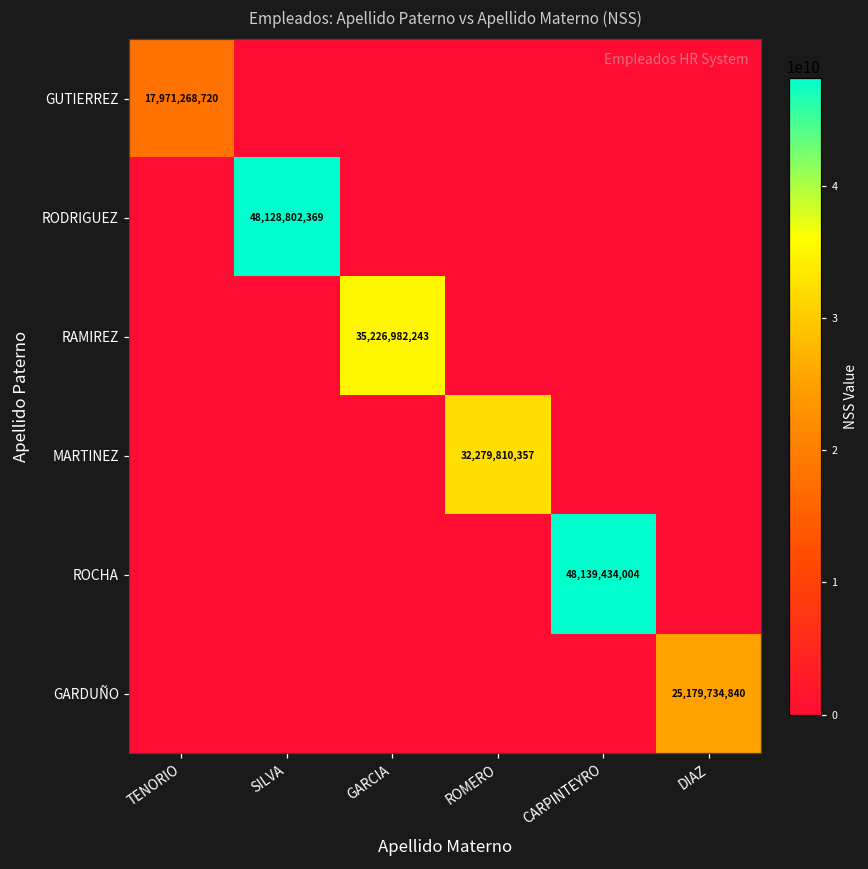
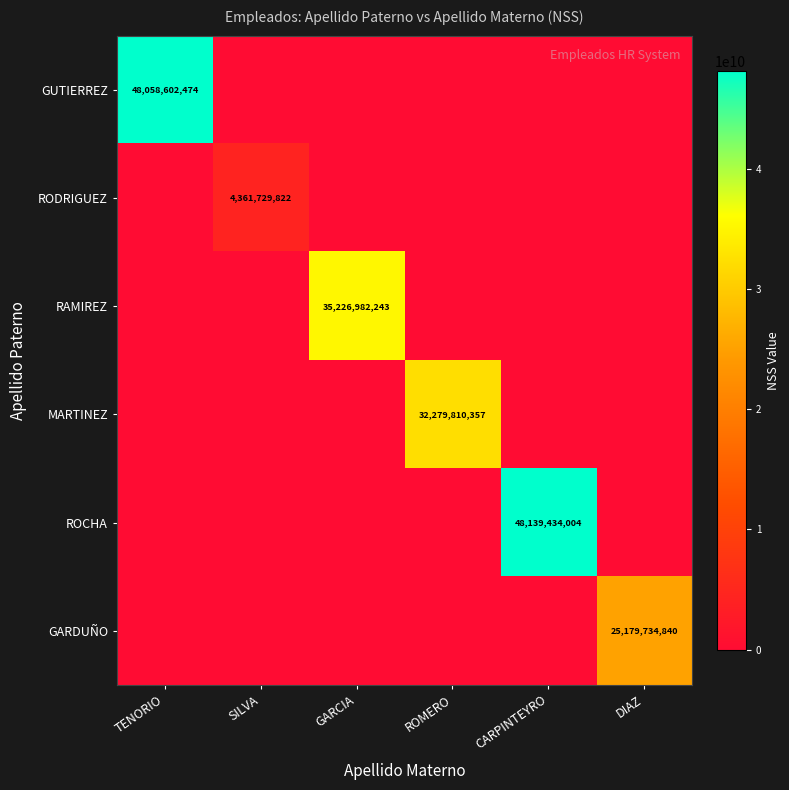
GUTIERREZ, TENORIO: 17,971,268,720 -> 48,058,602,474
RODRIGUEZ, SILVA: 48,128,802,369 -> 4,361,729,822
